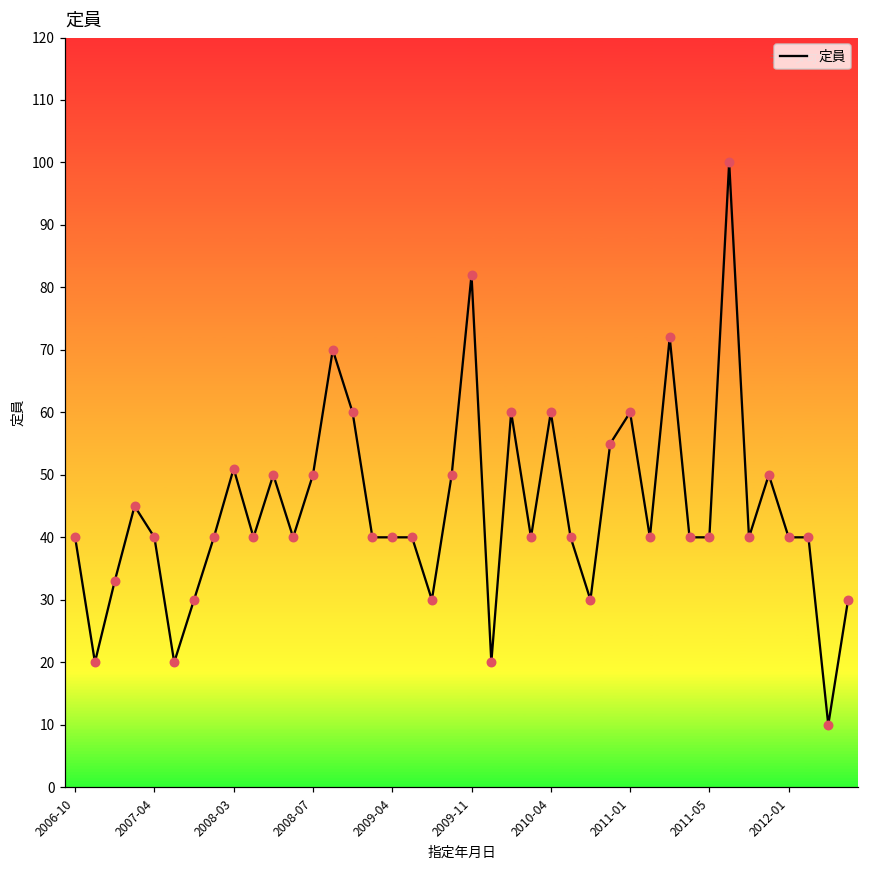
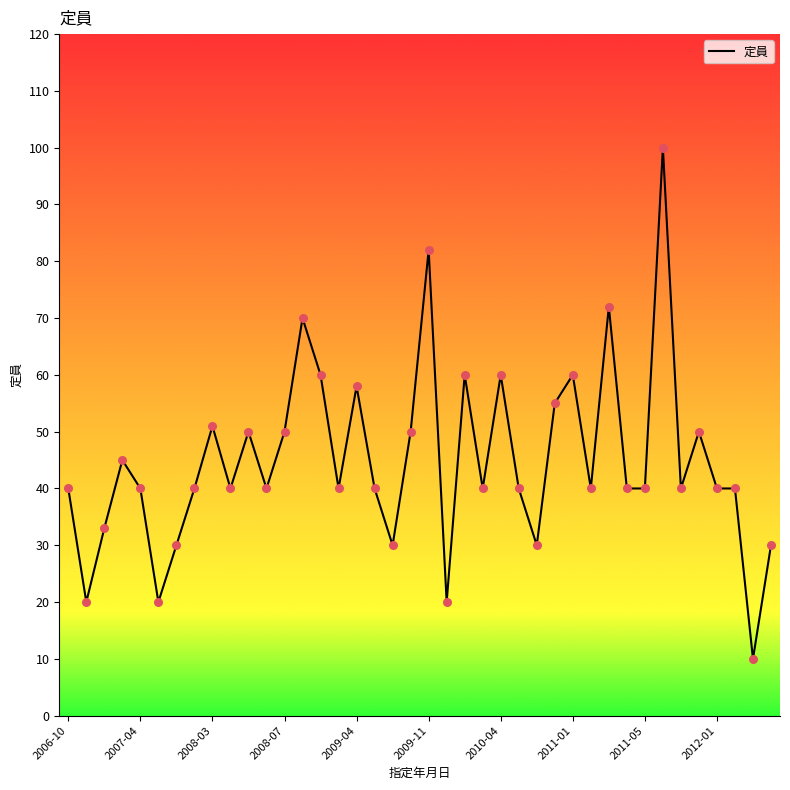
2009-04: 40 -> 58
